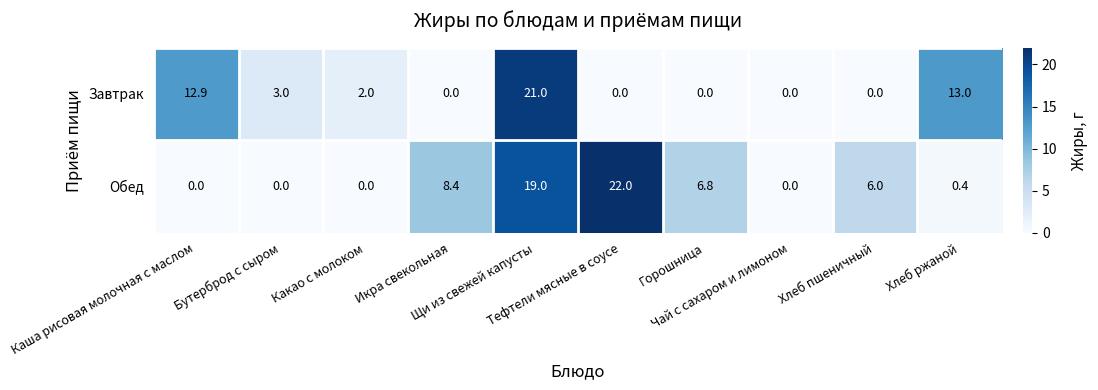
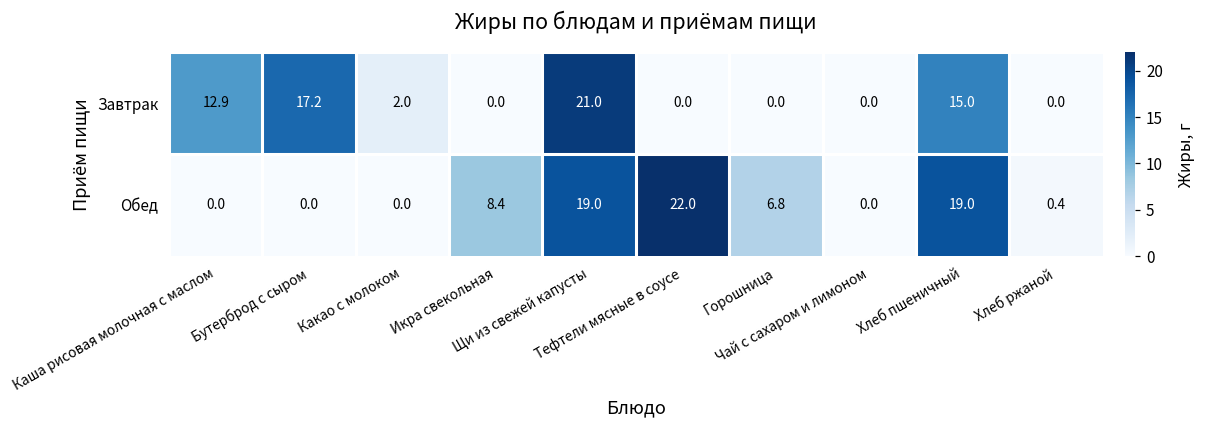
Завтрак, Бутерброд с сыром: 3.0 -> 17.2
Завтрак, Хлеб пшеничный: 0.0 -> 15.0
Завтрак, Хлеб ржаной: 13.0 -> 0.0
Обед, Хлеб пшеничный: 6.0 -> 19.0
